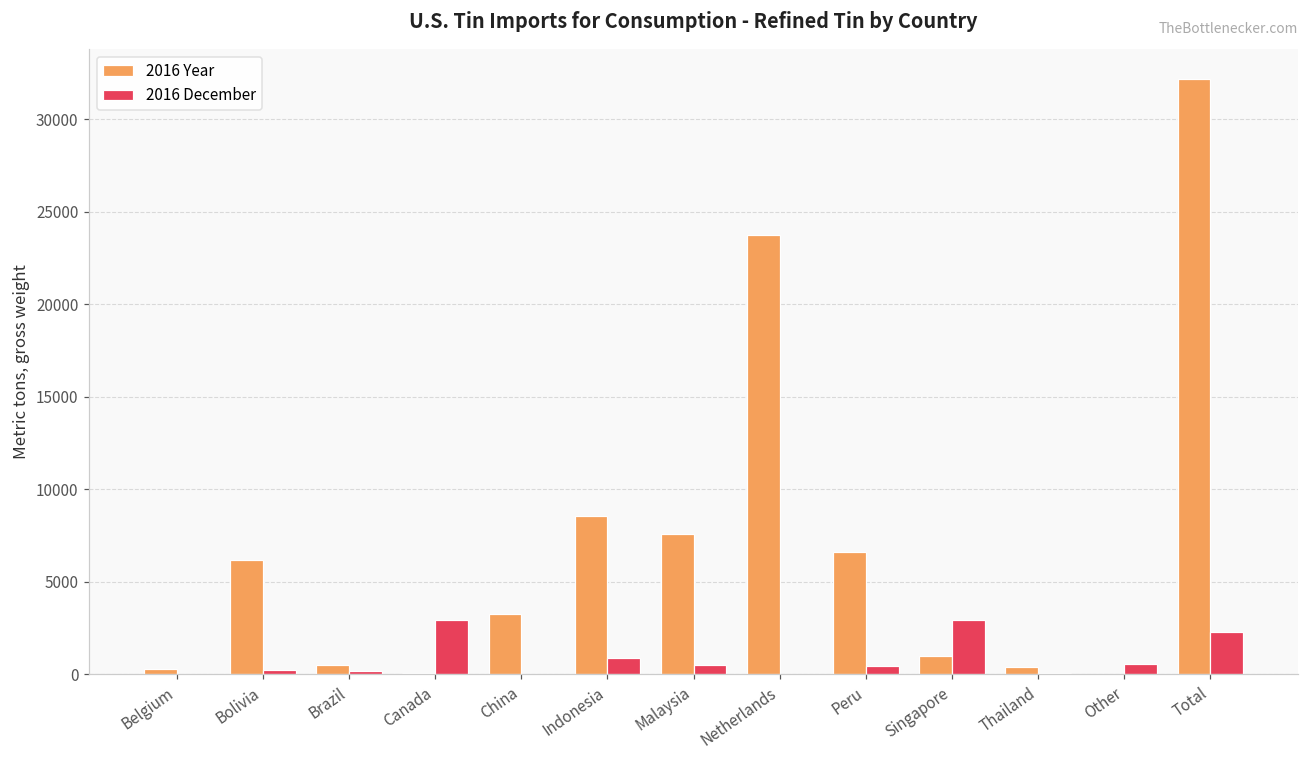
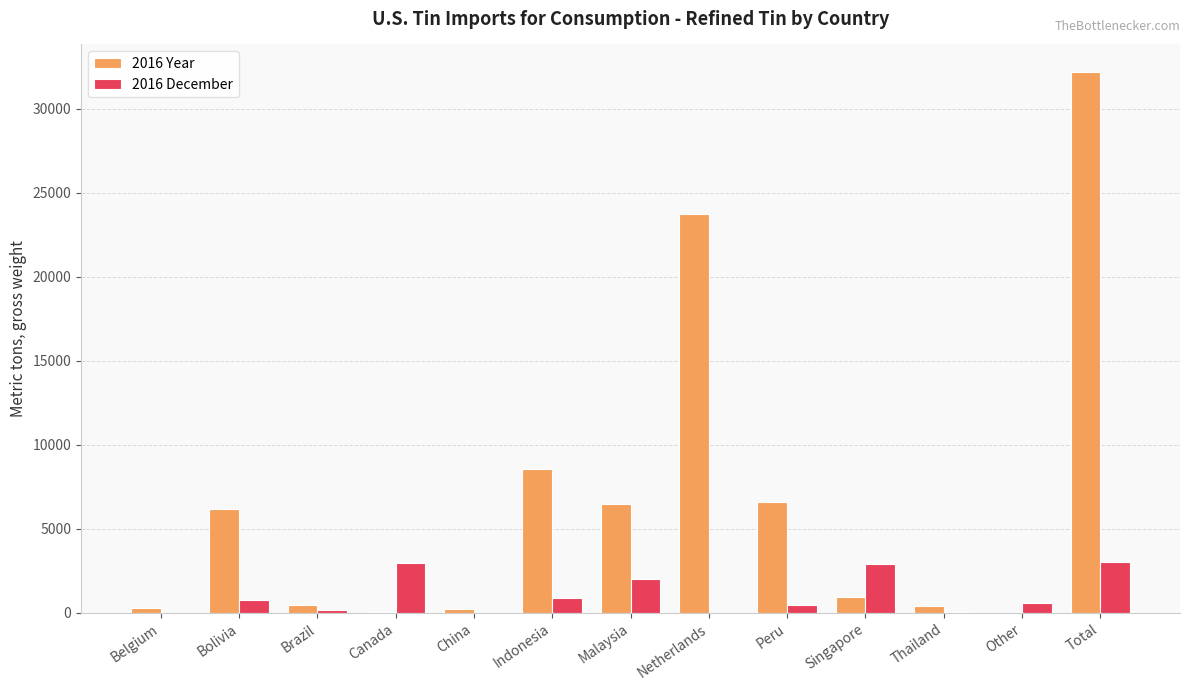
2016 December, Bolivia: 200 -> 800
2016 Year, China: 3200 -> 200
2016 Year, Malaysia: 7600 -> 6500
2016 December, Malaysia: 500 -> 2000
2016 December, Total: 2300 -> 3000
